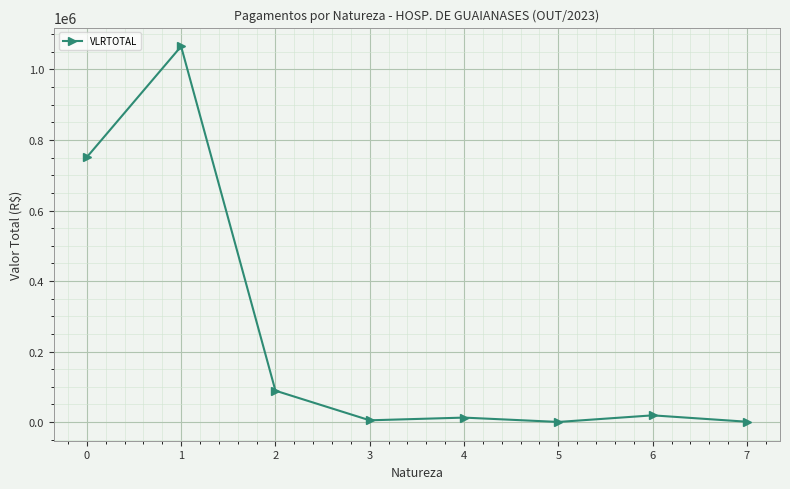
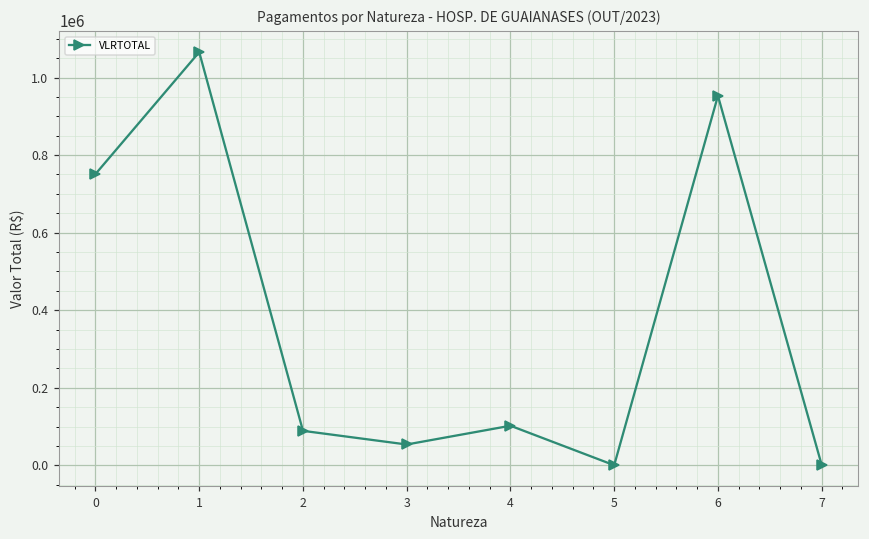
3: 0 -> 50000
4: 10000 -> 100000
6: 20000 -> 950000
